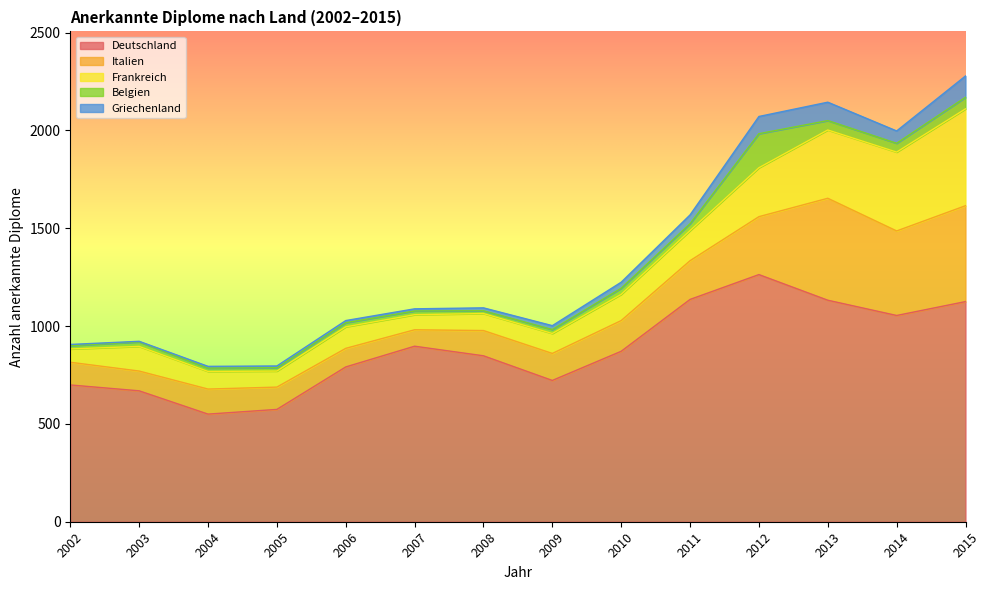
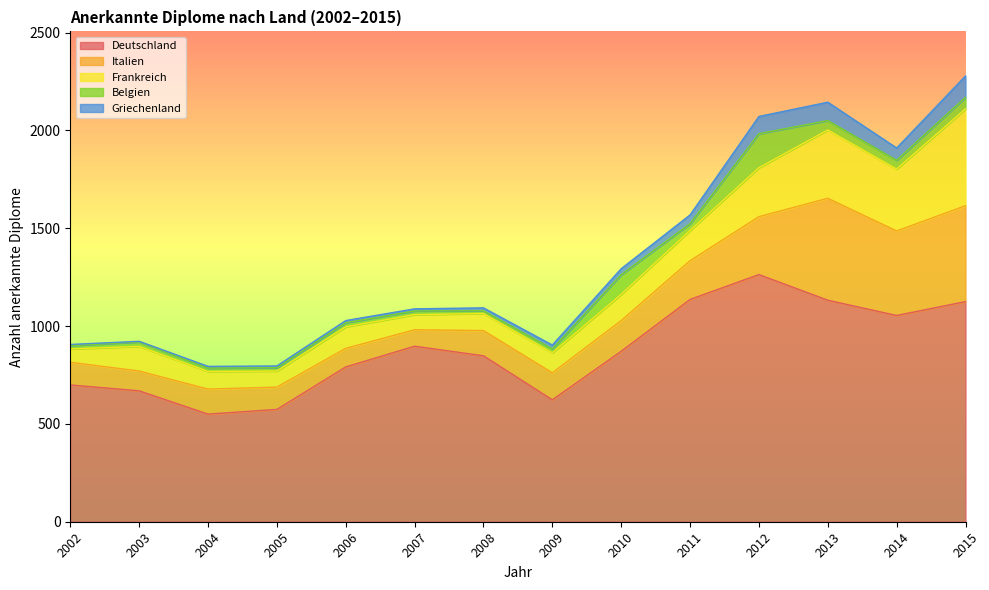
Deutschland, 2009: 720 -> 620
Belgien, 2010: 30 -> 100
Frankreich, 2014: 400 -> 320
